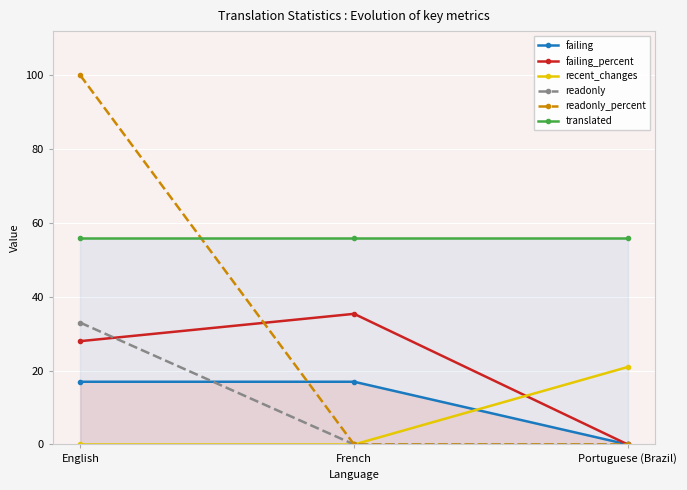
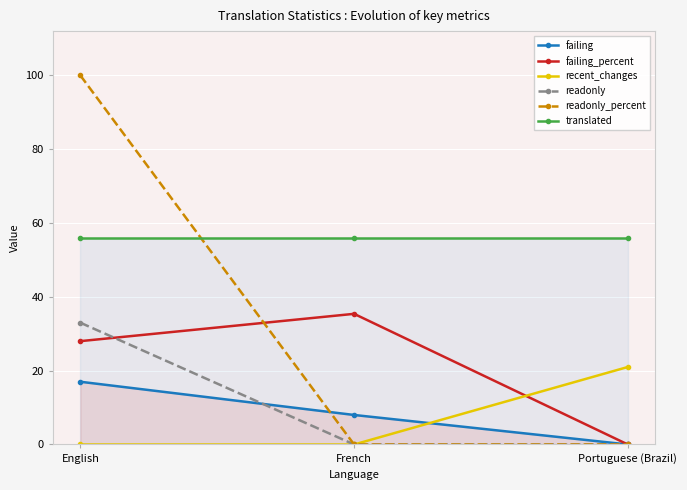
failing, French: 17 -> 8
